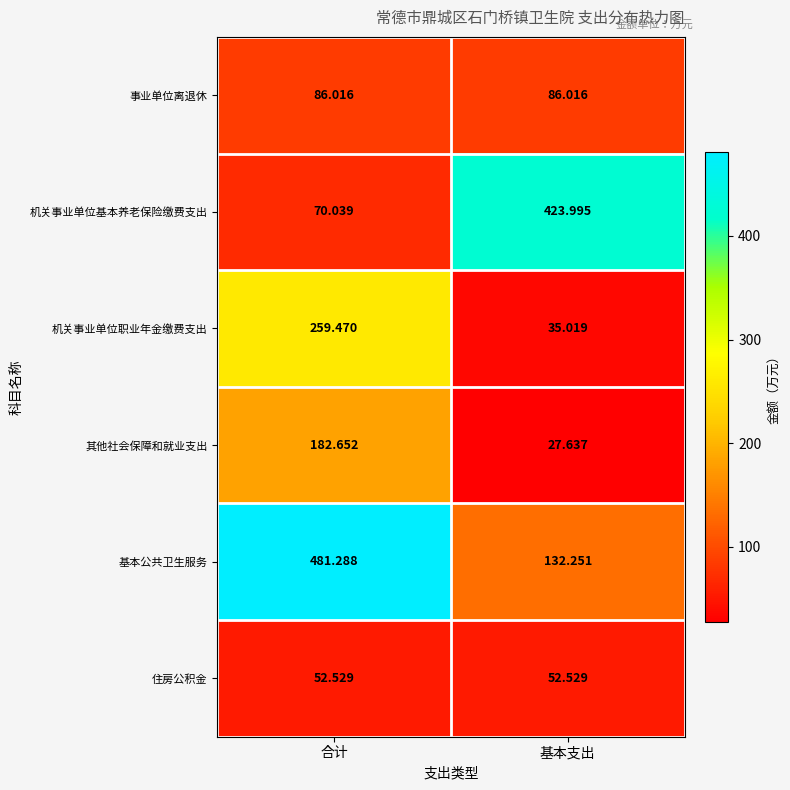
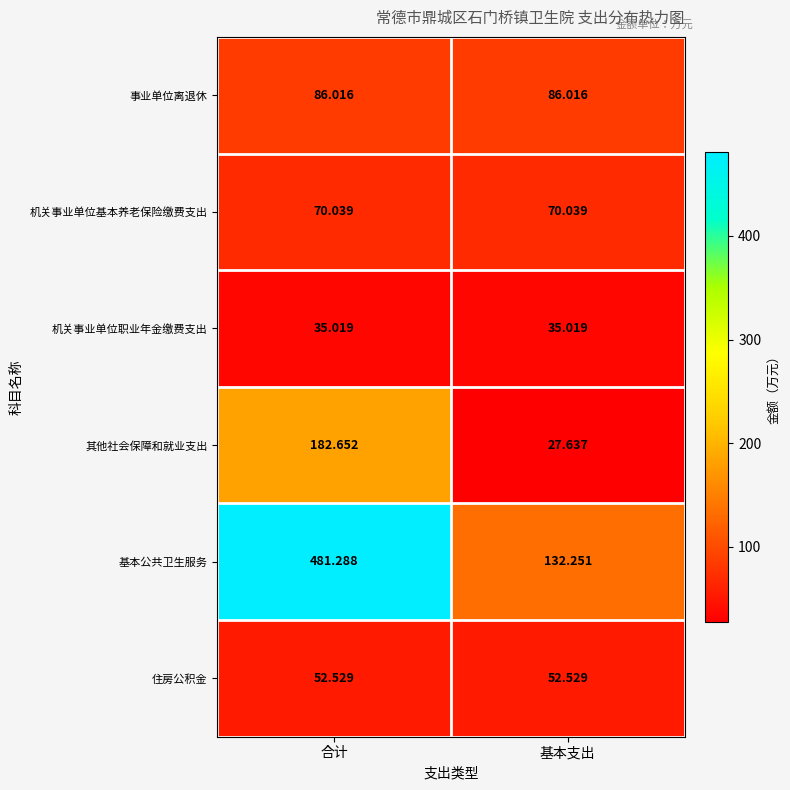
机关事业单位基本养老保险缴费支出, 基本支出: 423.995 -> 70.039
机关事业单位职业年金缴费支出, 合计: 259.470 -> 35.019
